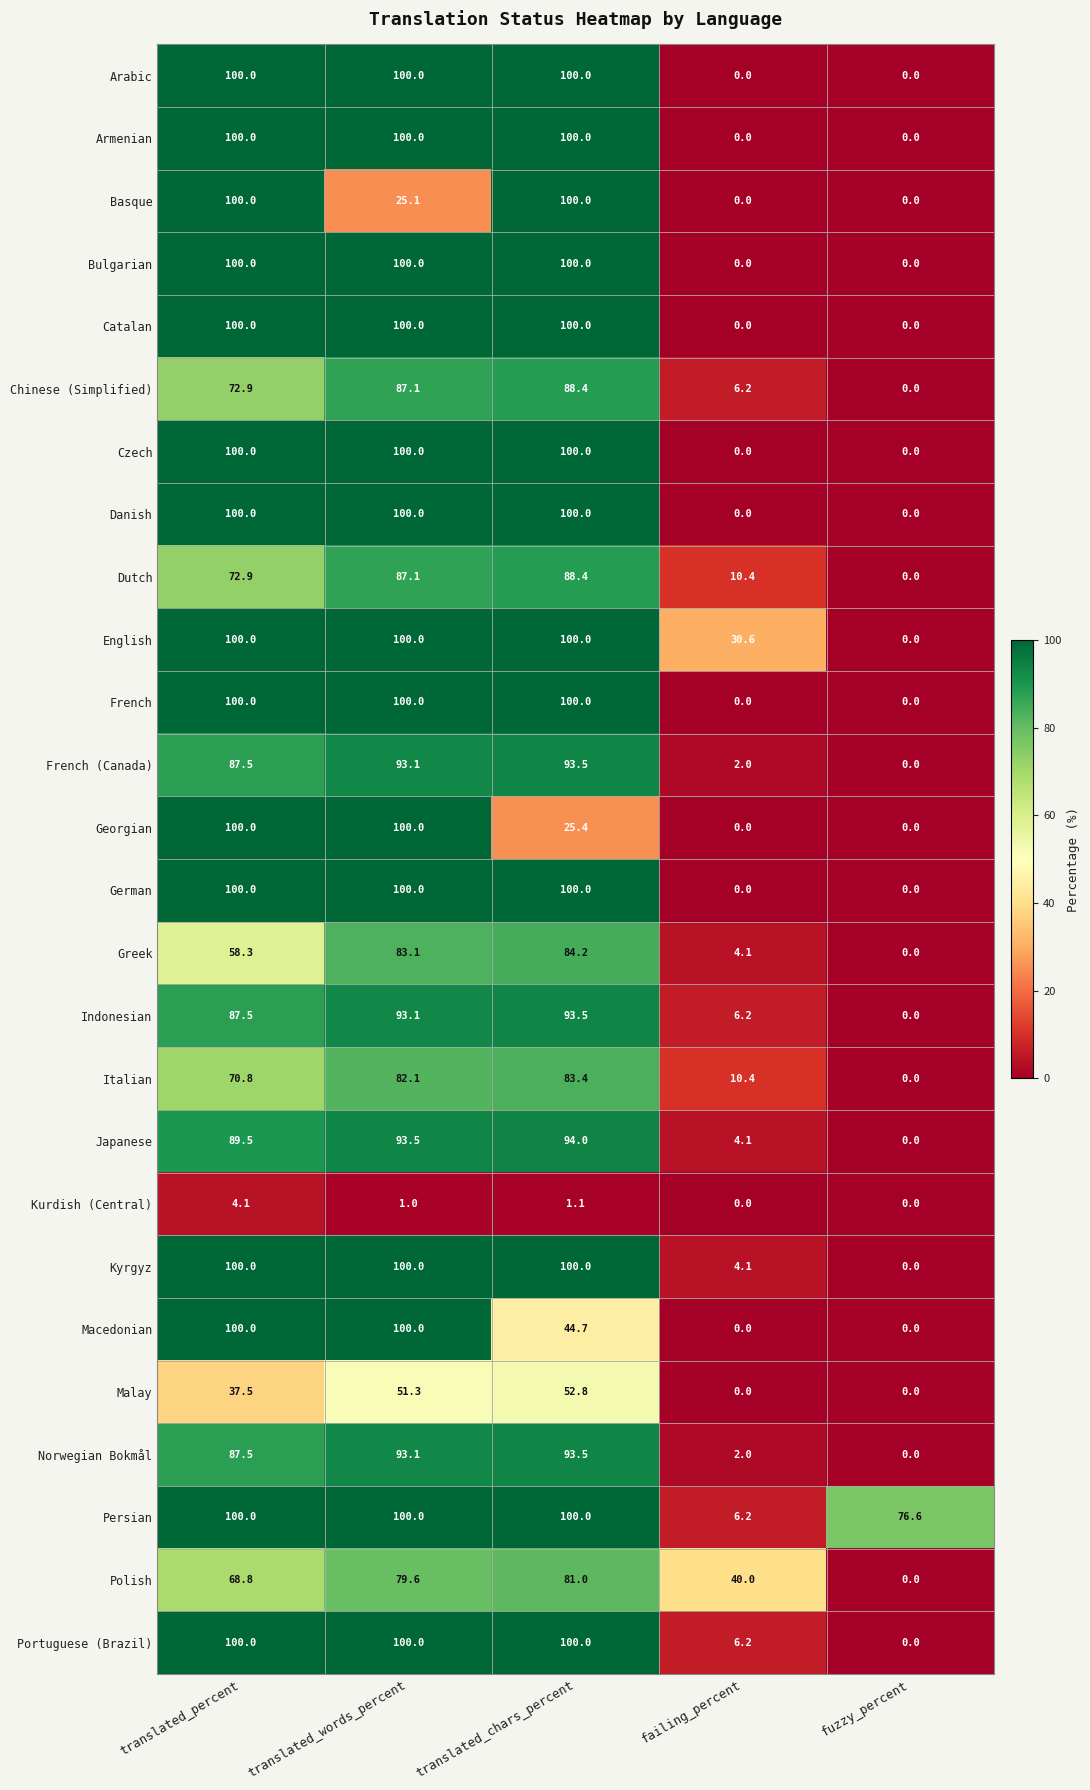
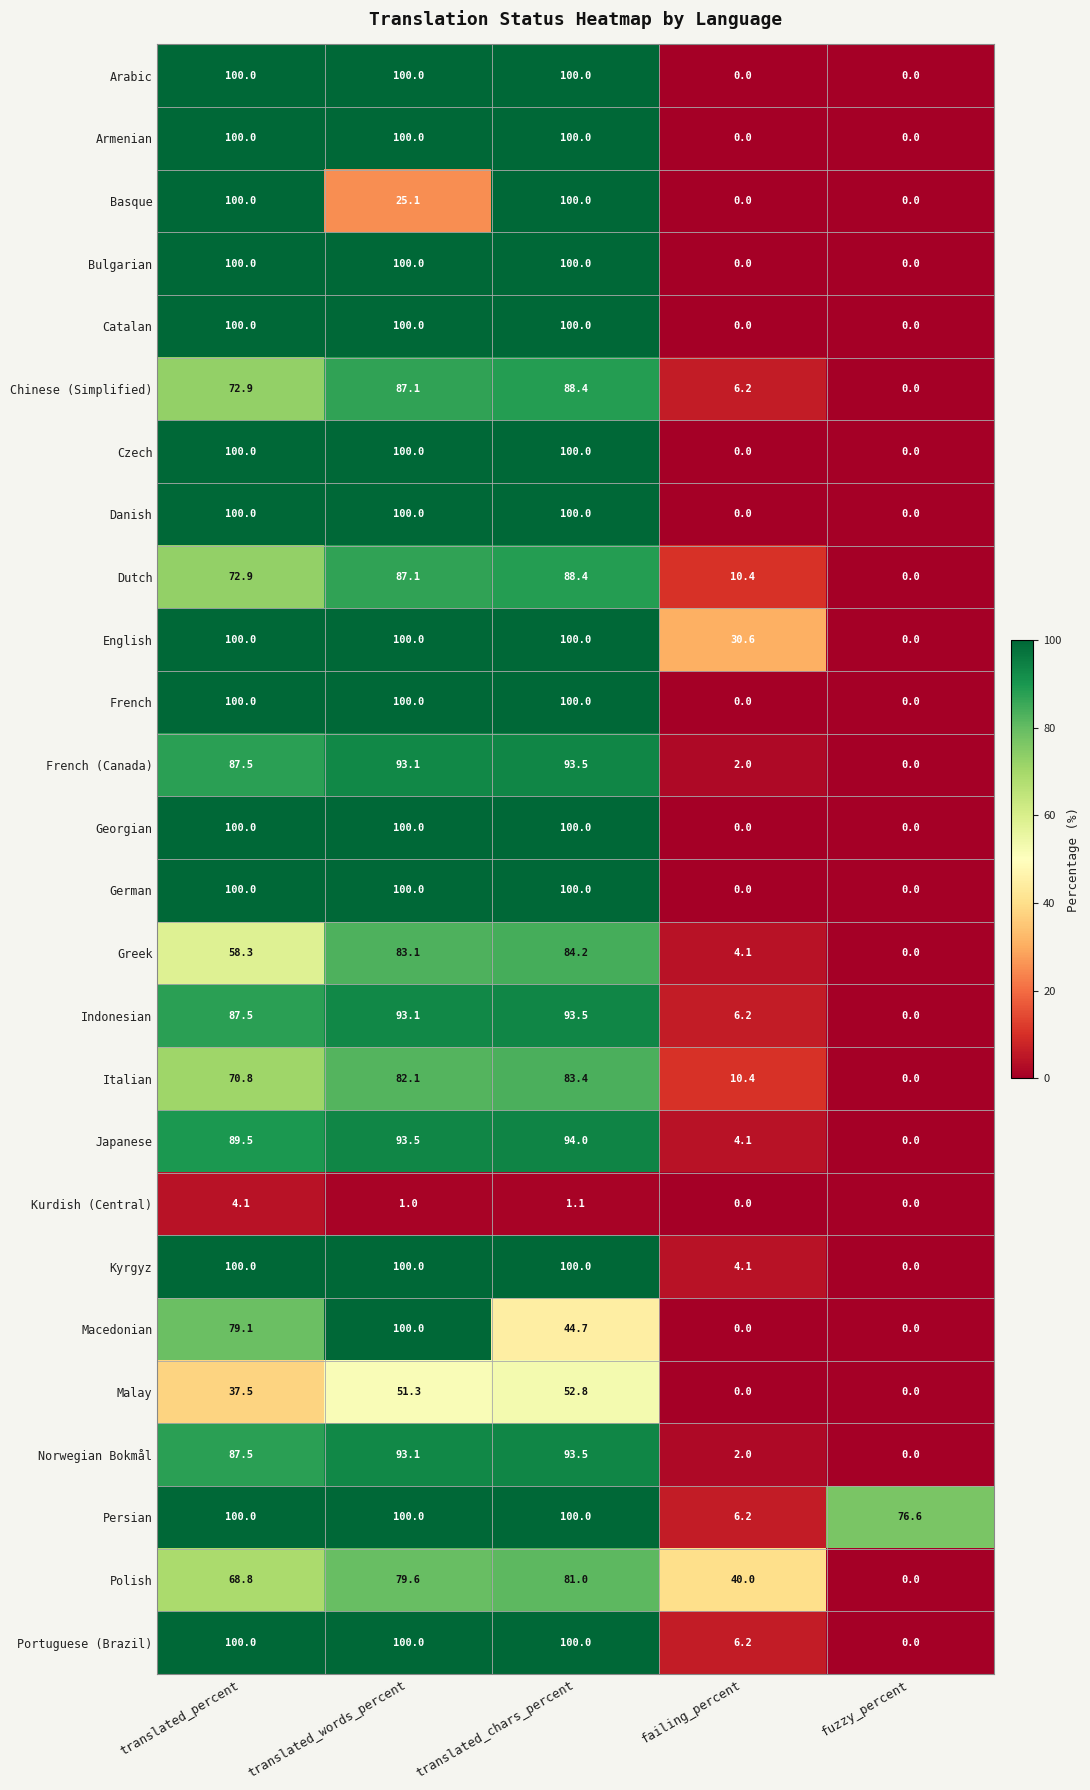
Georgian, translated_chars_percent: 25.4 -> 100.0
Macedonian, translated_percent: 100.0 -> 79.1
